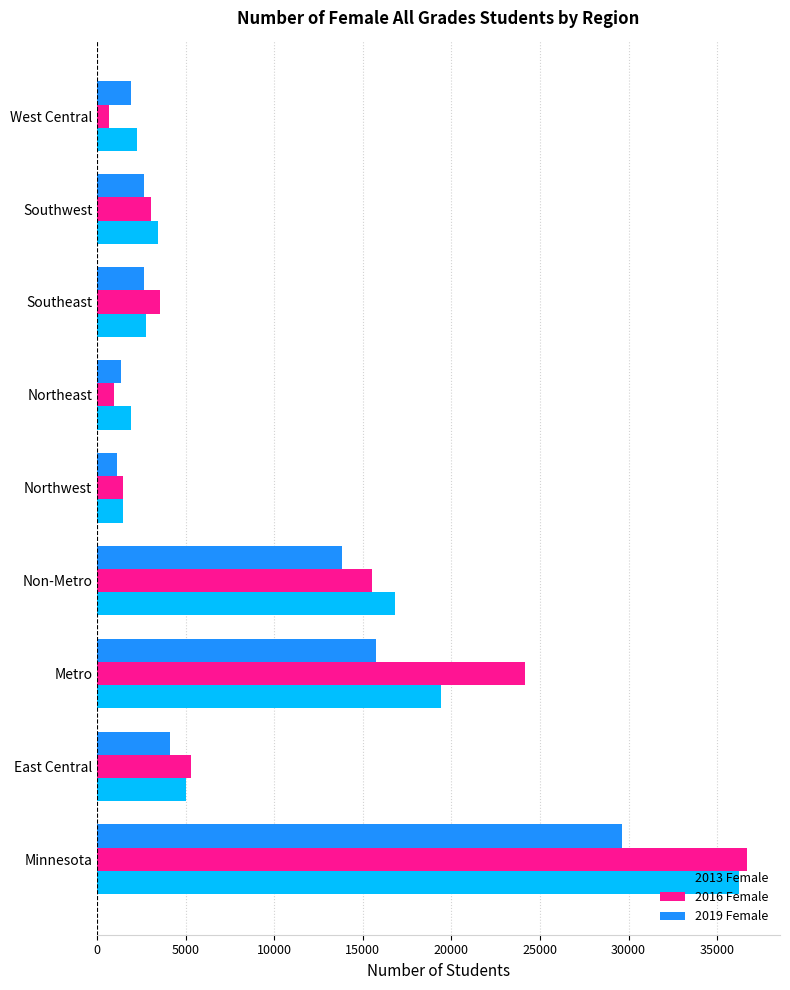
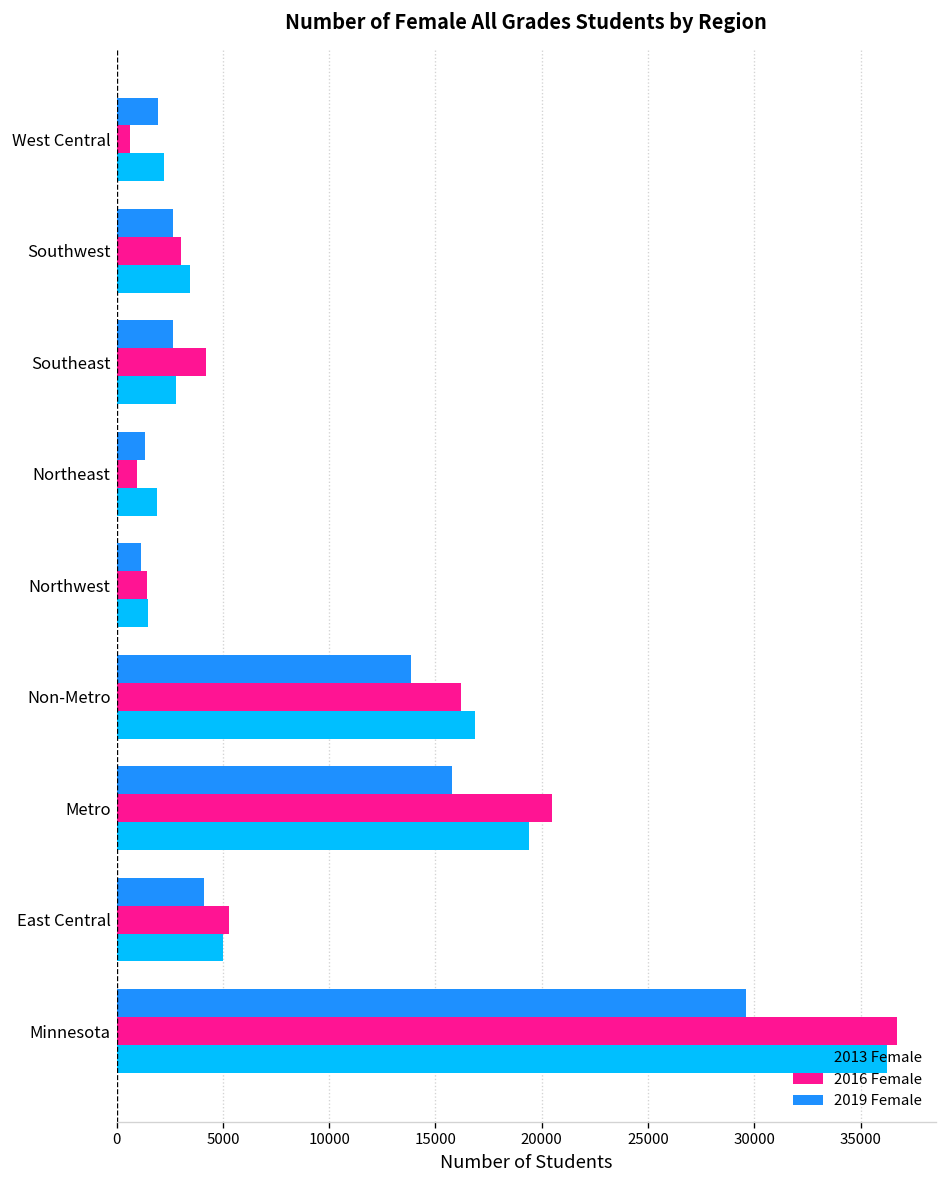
2016 Female, Southeast: 3500 -> 4200
2016 Female, Non-Metro: 15500 -> 16200
2016 Female, Metro: 24100 -> 20500
